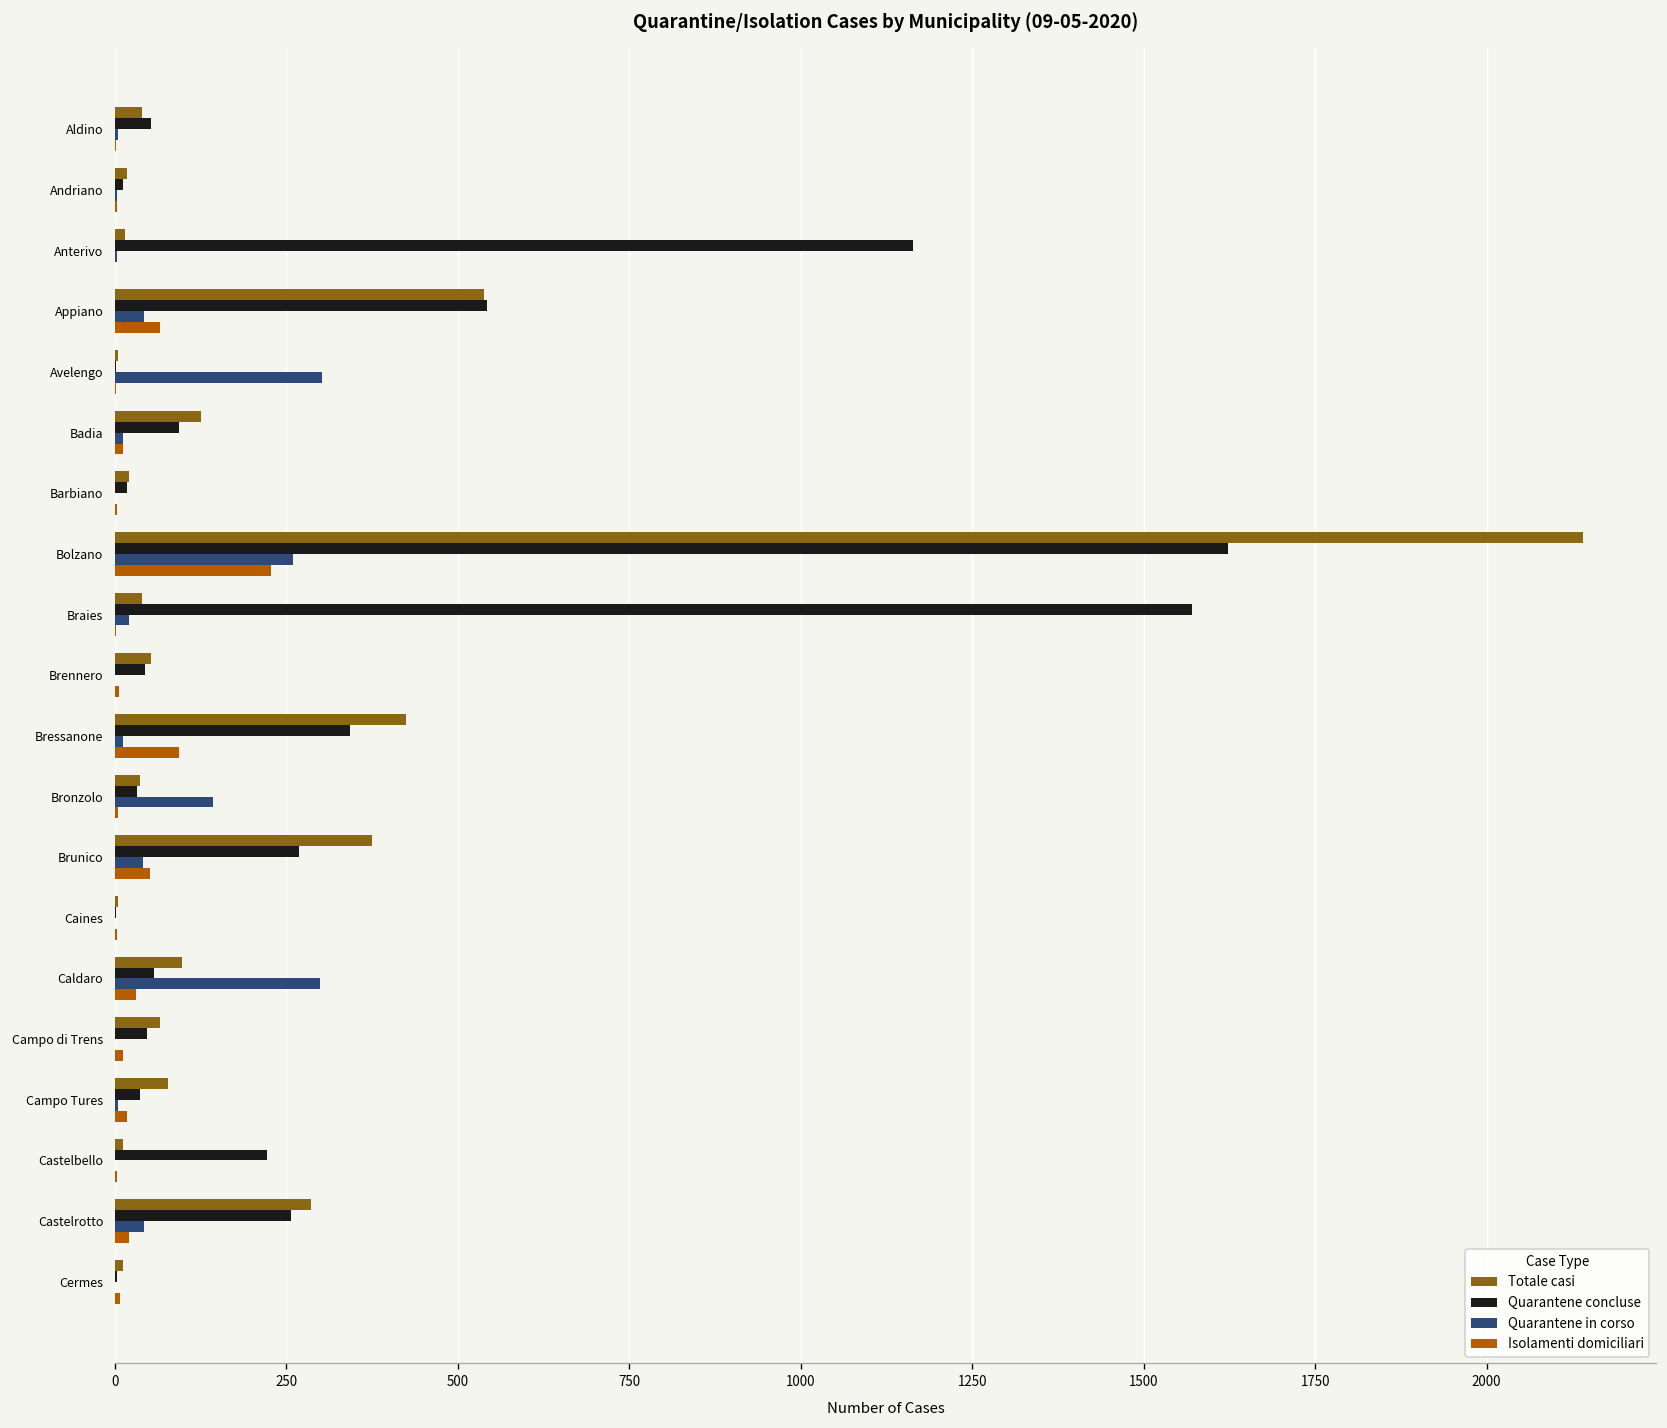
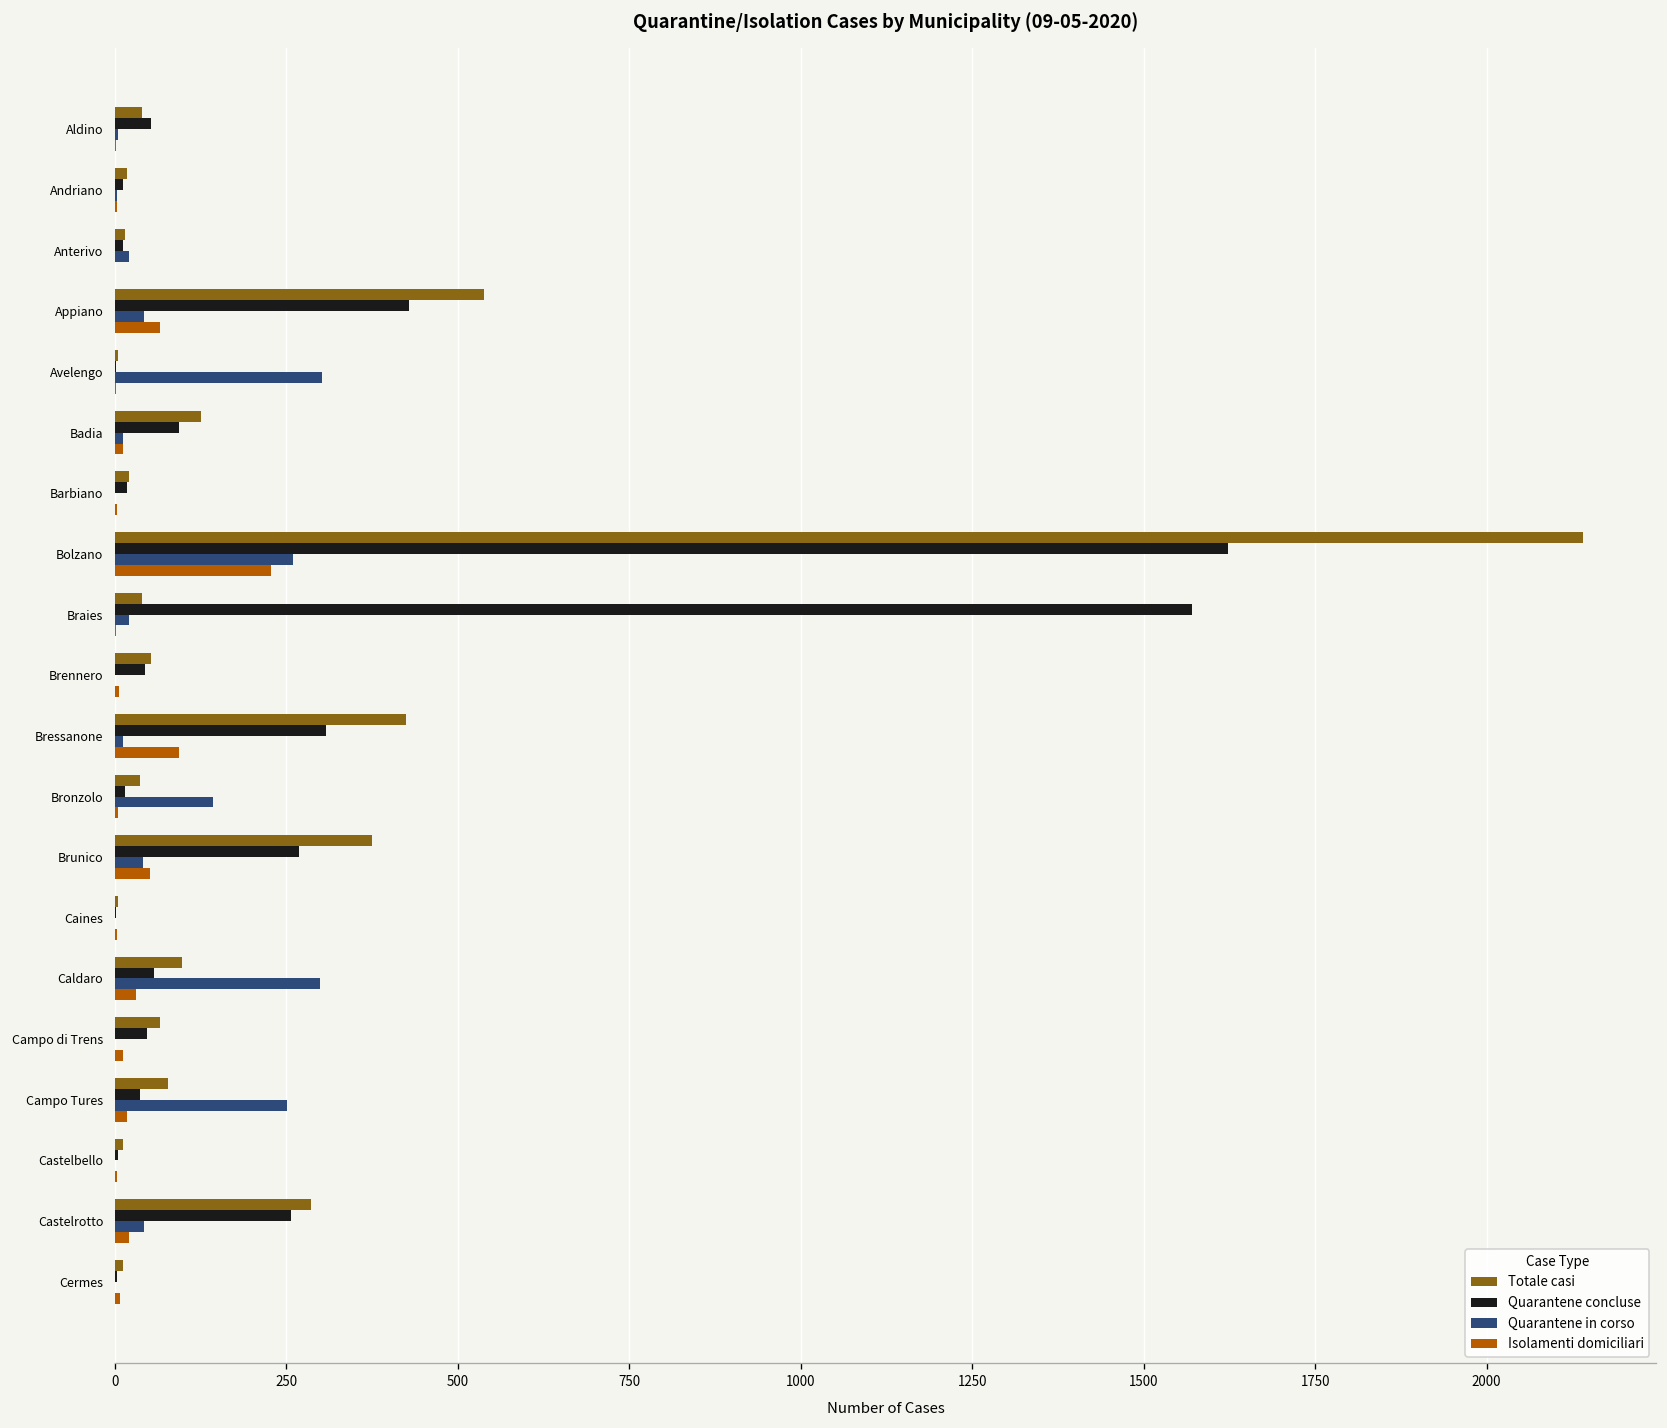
Quarantene concluse, Anterivo: 1160 -> 10
Quarantene in corso, Anterivo: 0 -> 20
Quarantene concluse, Appiano: 540 -> 430
Quarantene concluse, Bressanone: 340 -> 310
Quarantene concluse, Bronzolo: 30 -> 10
Quarantene in corso, Campo Tures: 10 -> 250
Quarantene concluse, Castelbello: 220 -> 10
